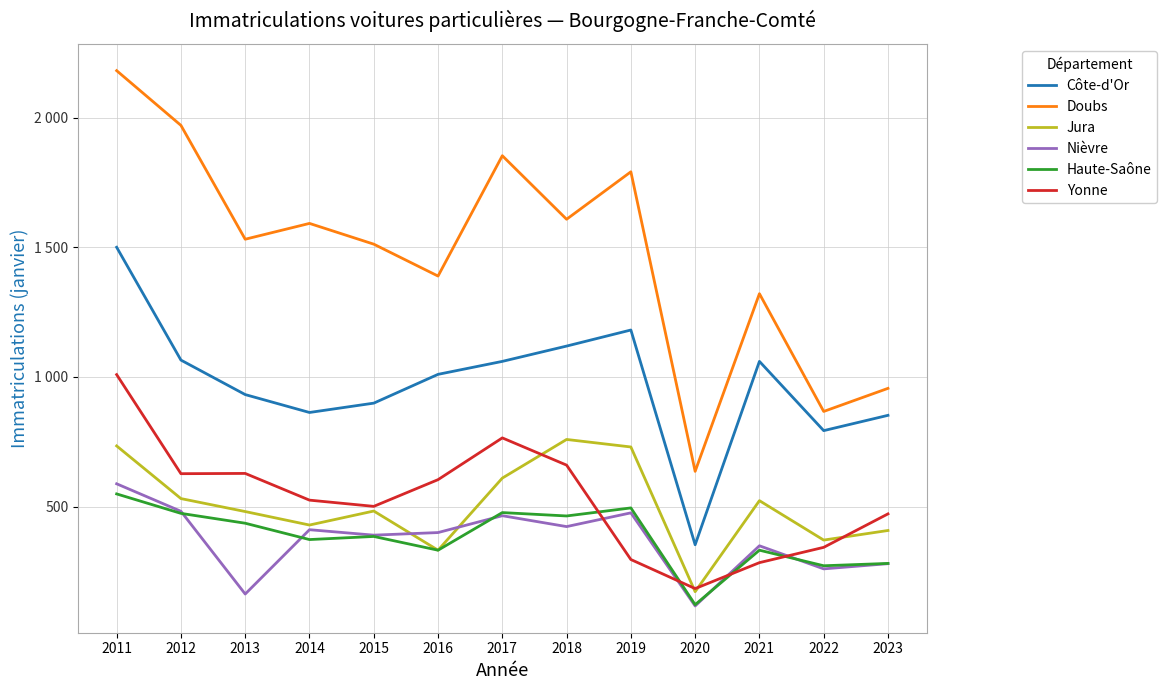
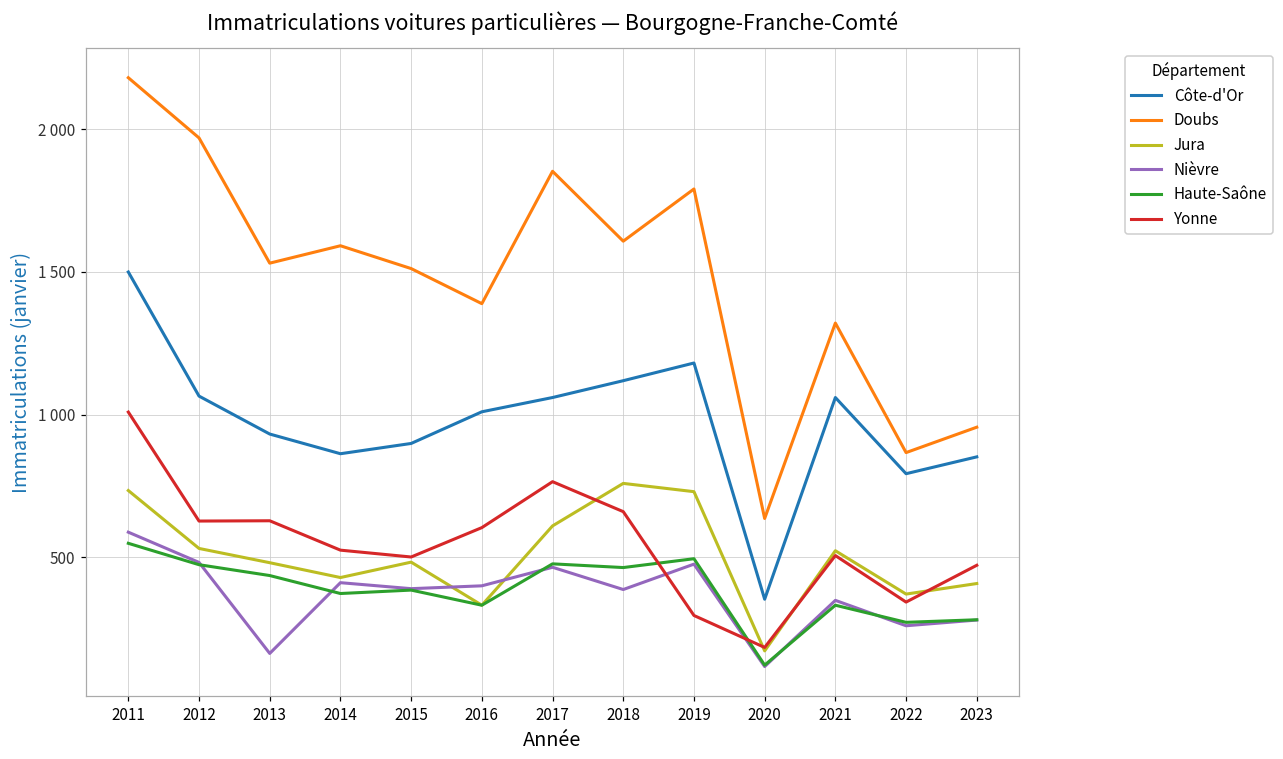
Nièvre, 2018: 420 -> 390
Yonne, 2021: 280 -> 510
